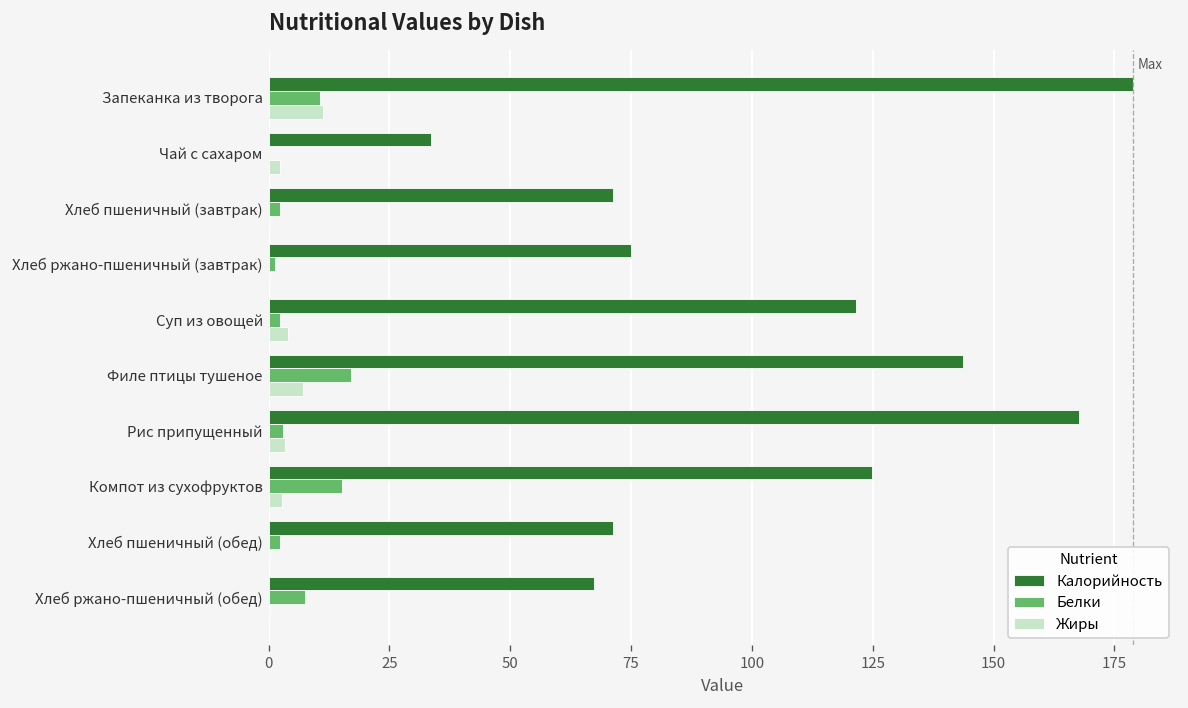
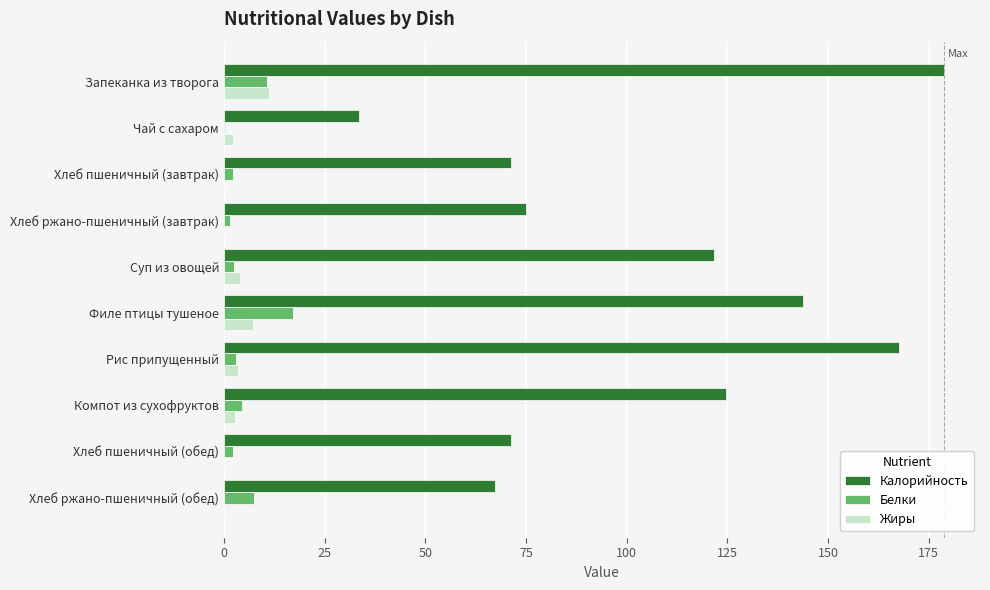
Белки, Компот из сухофруктов: 15 -> 5
